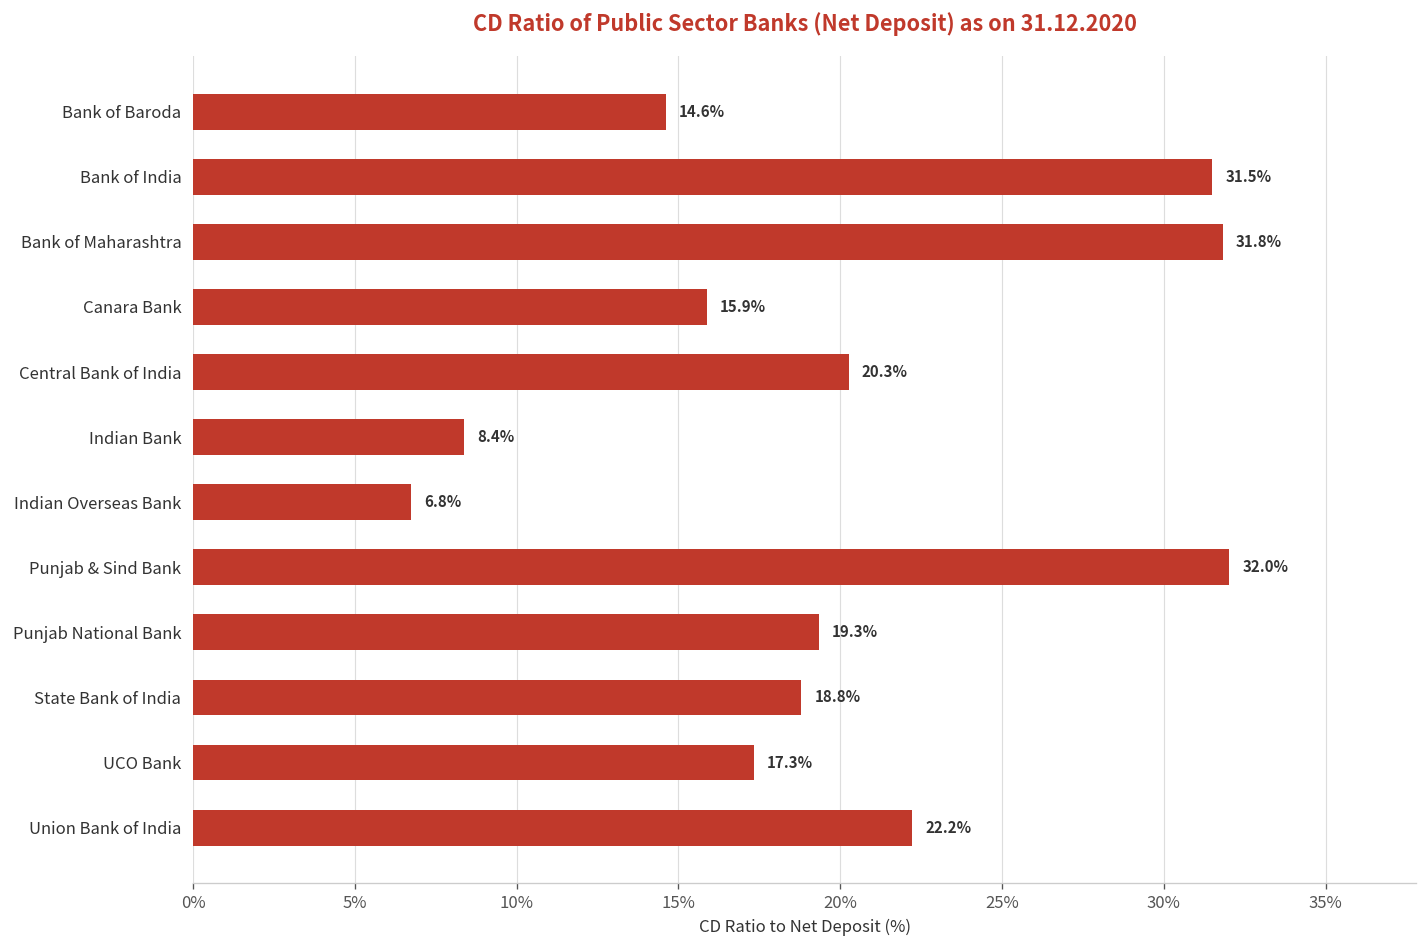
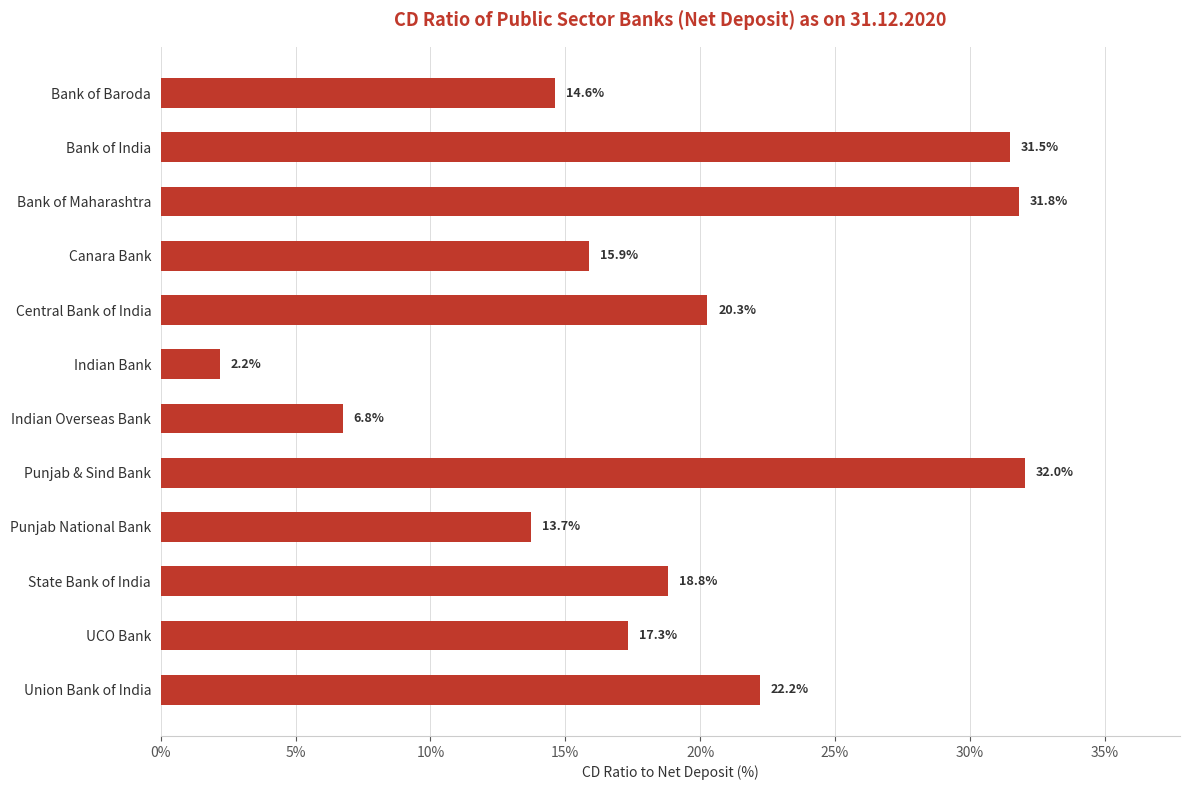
Indian Bank: 8.4% -> 2.2%
Punjab National Bank: 19.3% -> 13.7%
